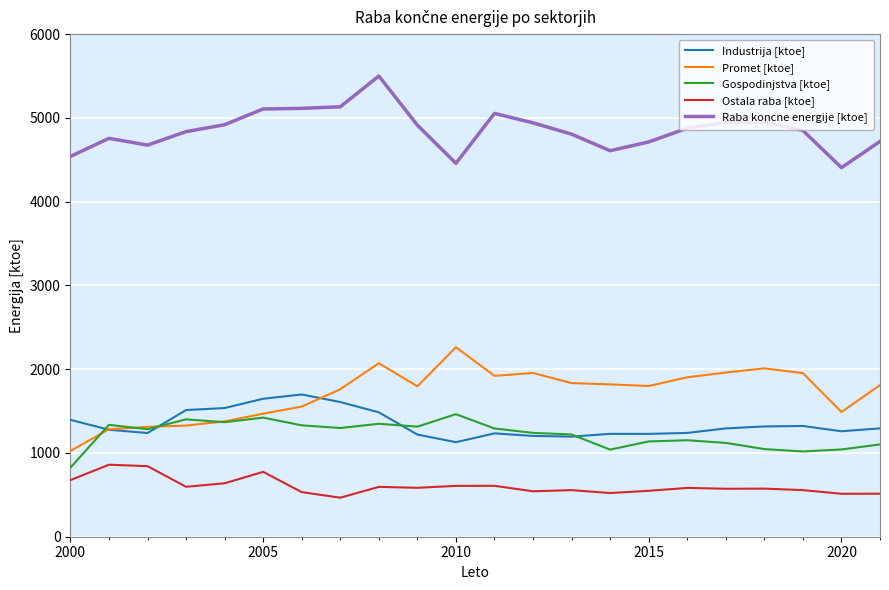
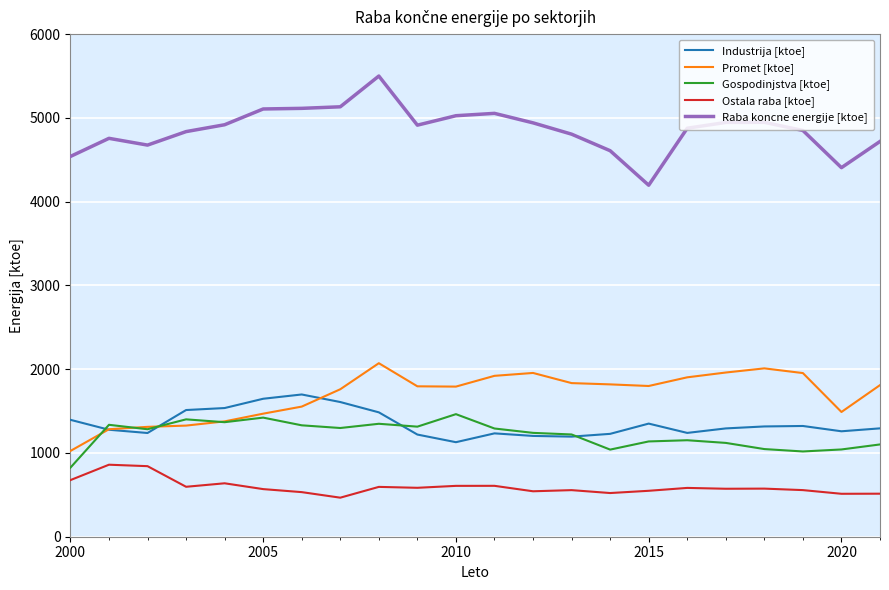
Ostala raba [ktoe], 2005: 800 -> 600
Promet [ktoe], 2010: 2300 -> 1800
Raba koncne energije [ktoe], 2010: 4500 -> 5000
Industrija [ktoe], 2015: 1200 -> 1400
Raba koncne energije [ktoe], 2015: 4700 -> 4200
